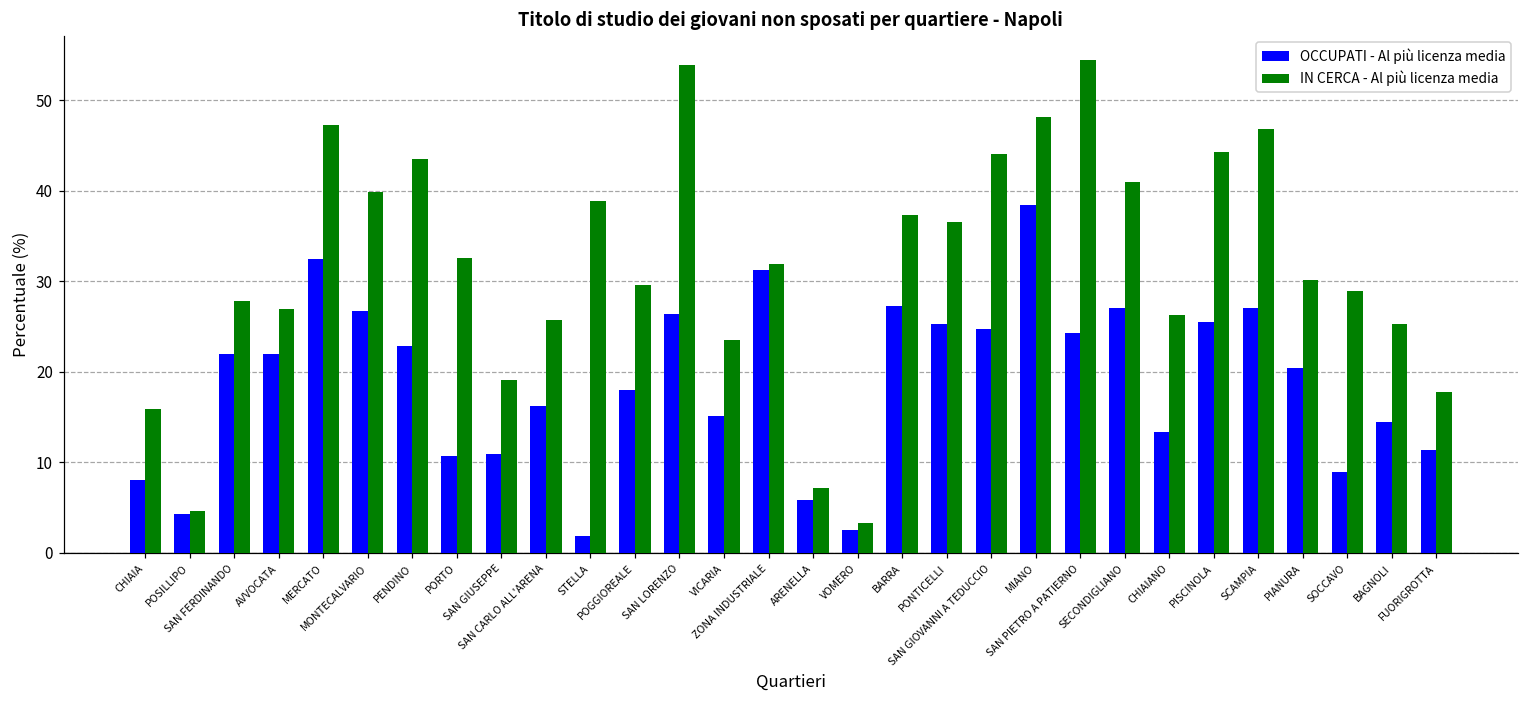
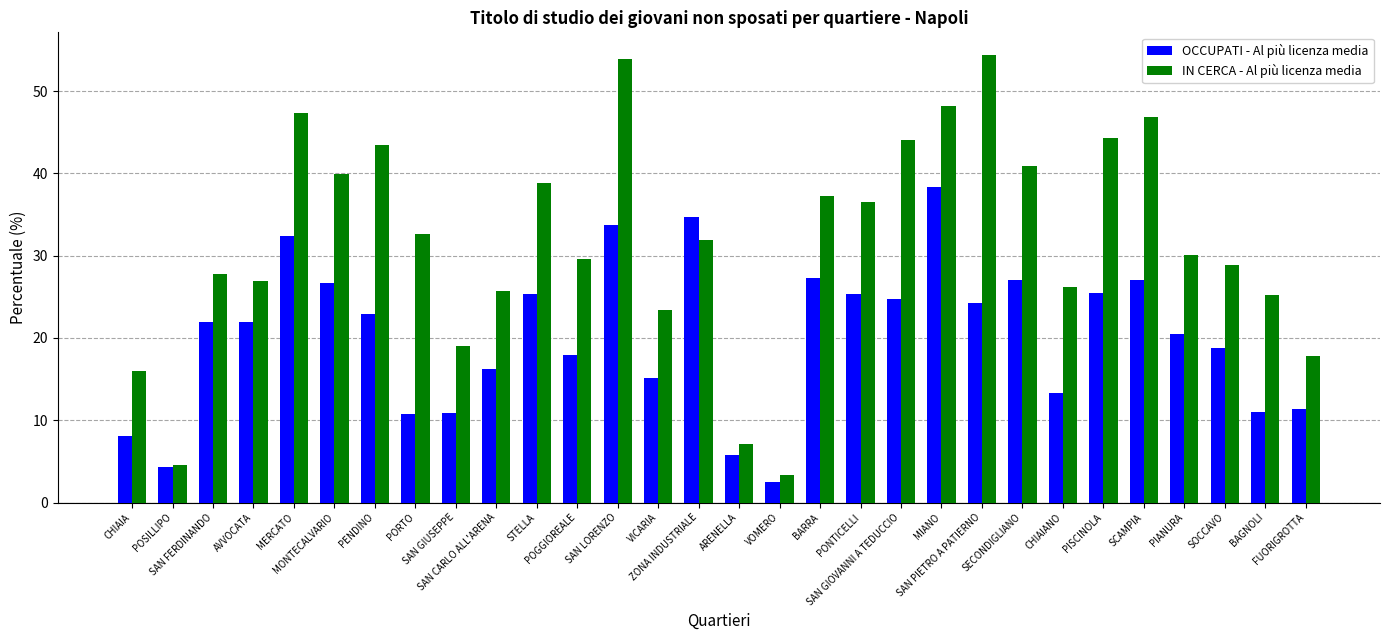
OCCUPATI - Al più licenza media, STELLA: 2 -> 25
OCCUPATI - Al più licenza media, SAN LORENZO: 26 -> 34
OCCUPATI - Al più licenza media, ZONA INDUSTRIALE: 31 -> 35
OCCUPATI - Al più licenza media, SOCCAVO: 9 -> 19
OCCUPATI - Al più licenza media, BAGNOLI: 14 -> 11
